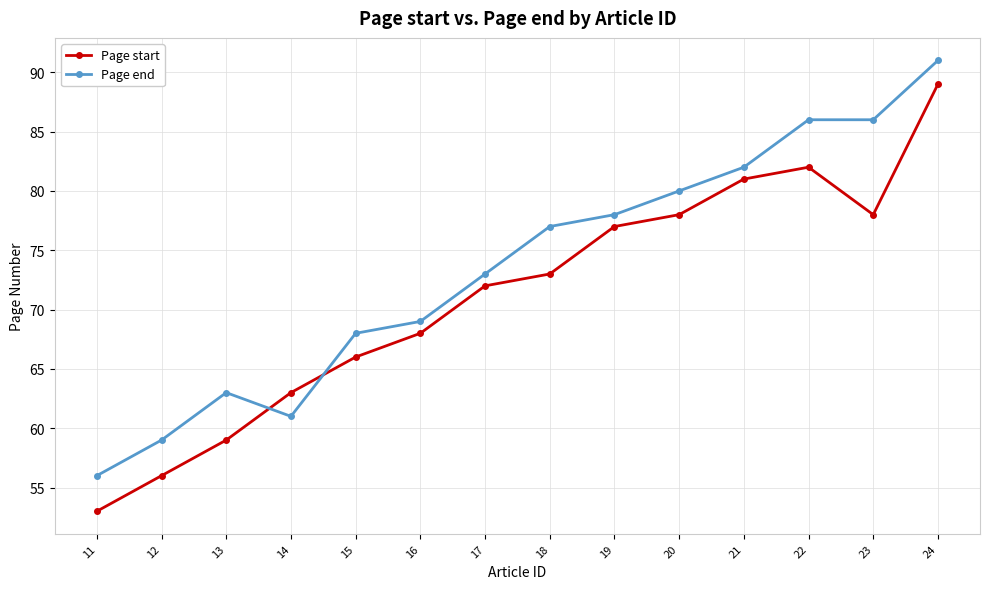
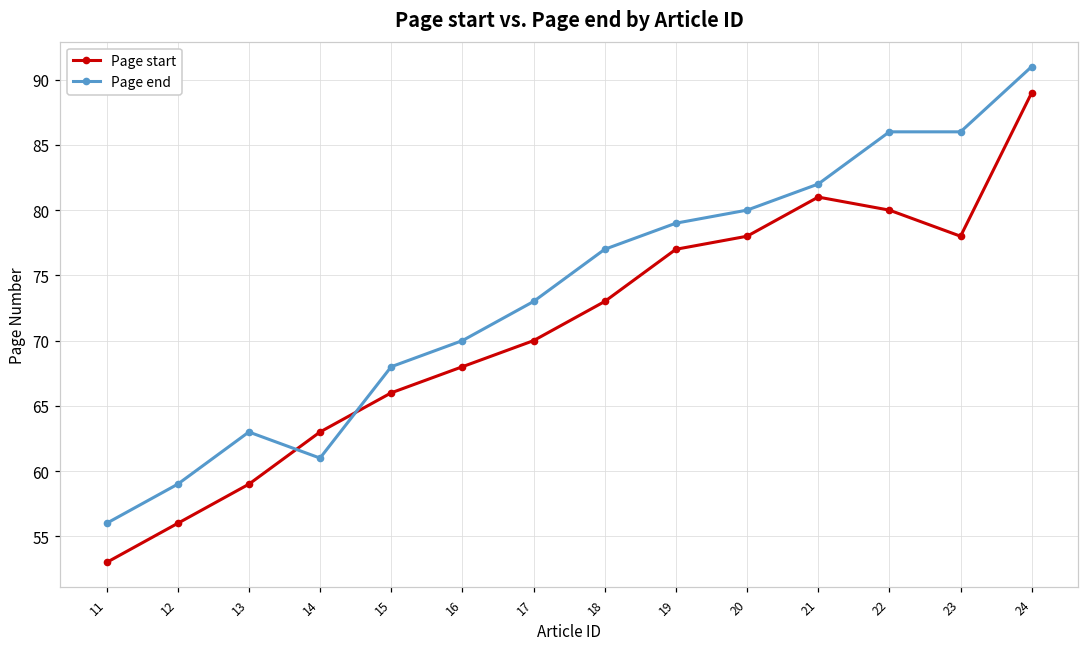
Page end, 16: 69 -> 70
Page start, 17: 72 -> 70
Page end, 19: 78 -> 79
Page start, 22: 82 -> 80
